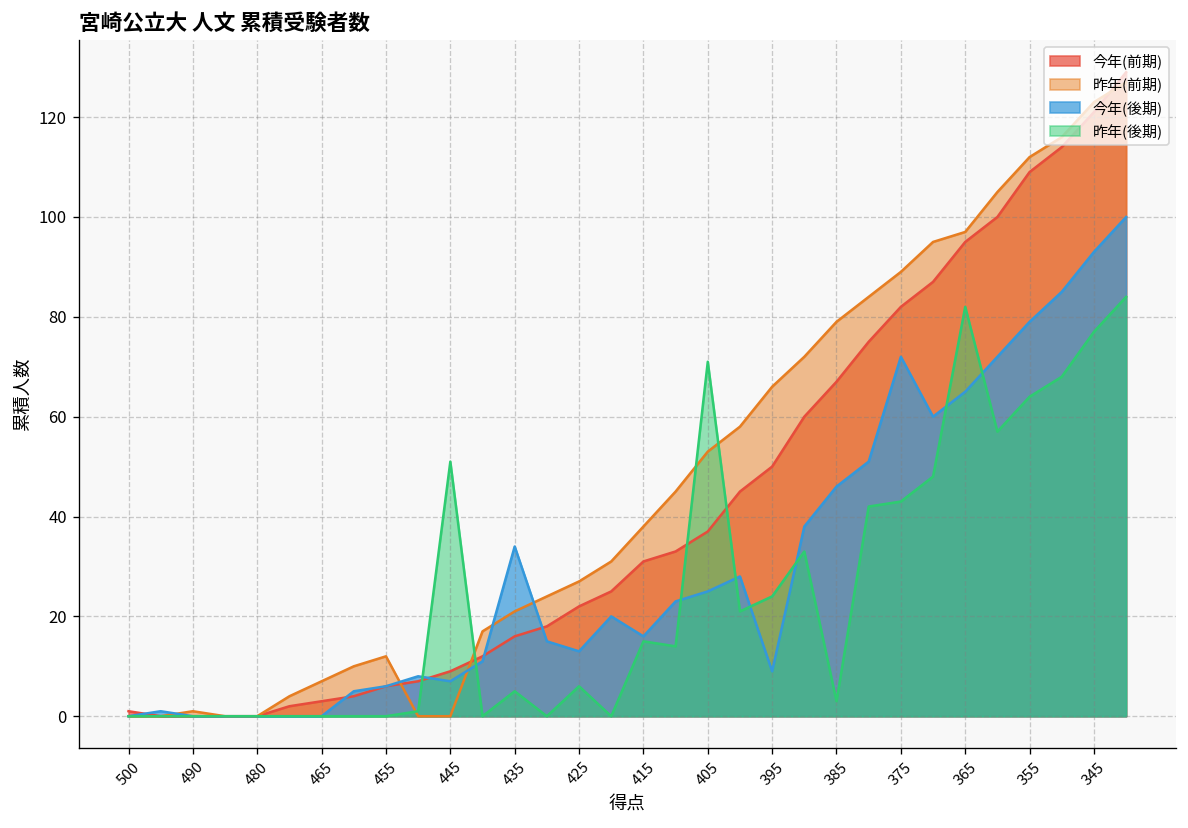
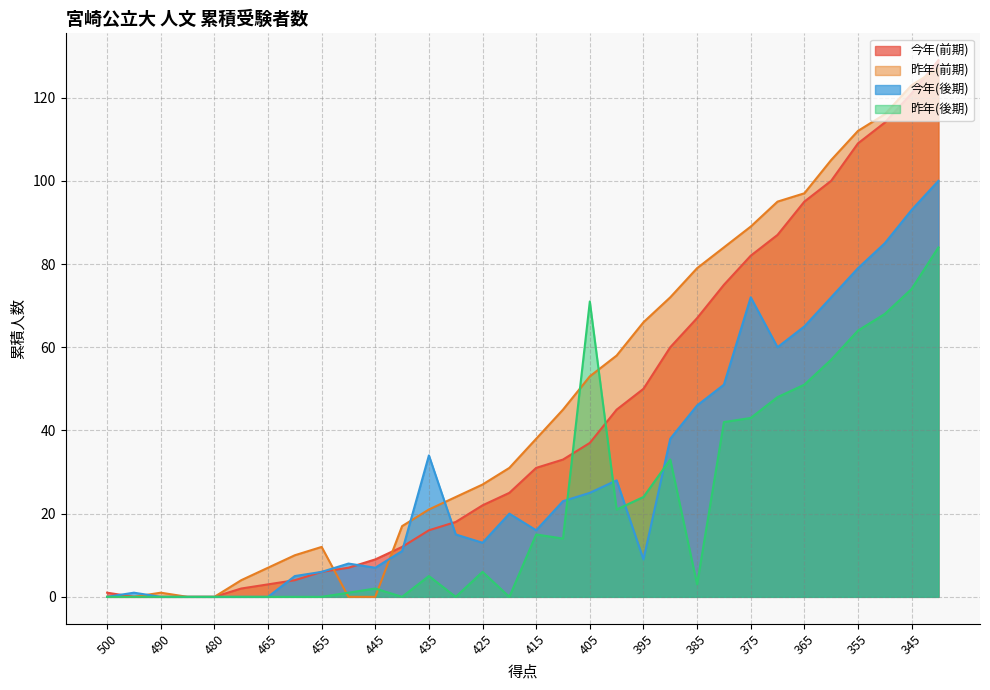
昨年(後期), 445: 51 -> 2
昨年(後期), 365: 82 -> 51
昨年(後期), 345: 77 -> 74
